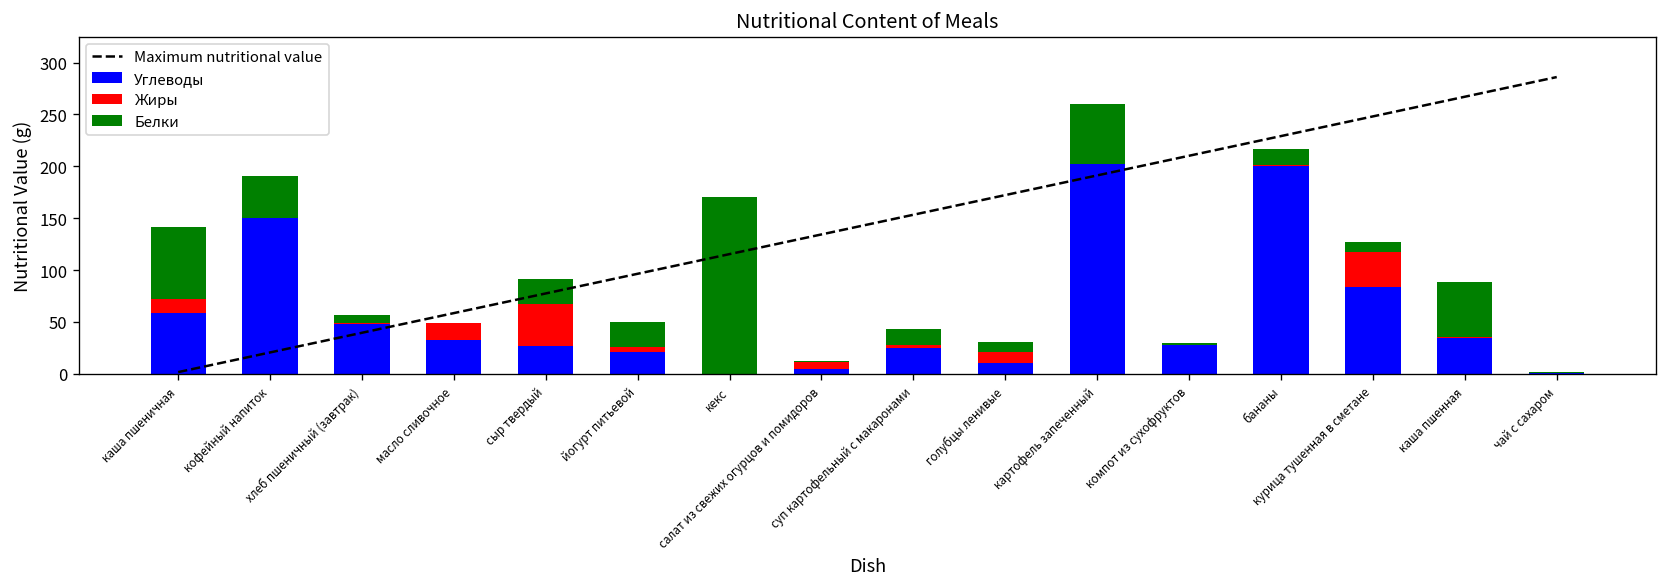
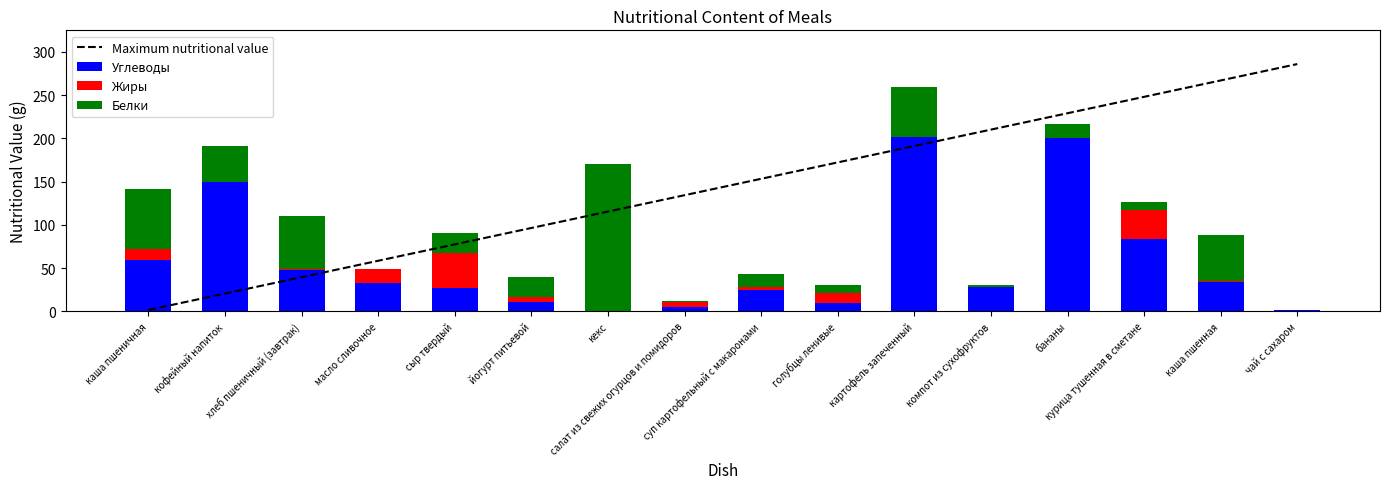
Белки, хлеб пшеничный (завтрак): 10 -> 60
Углеводы, йогурт питьевой: 20 -> 10
